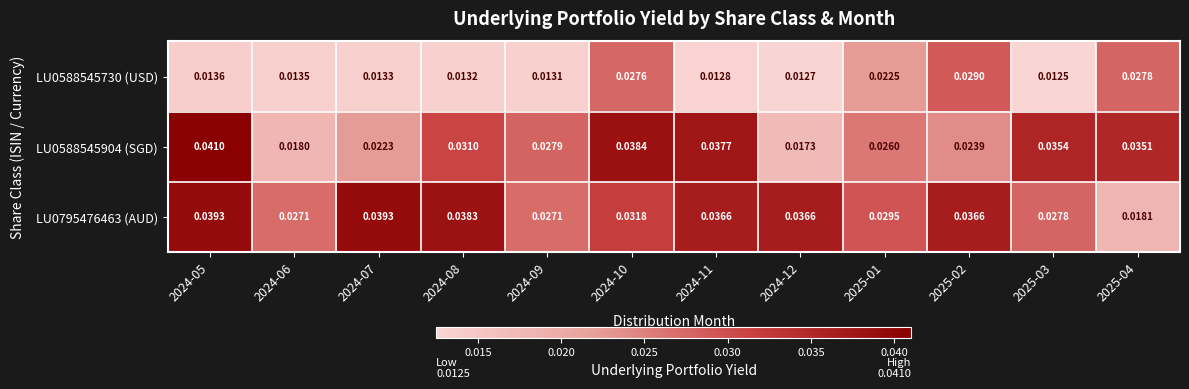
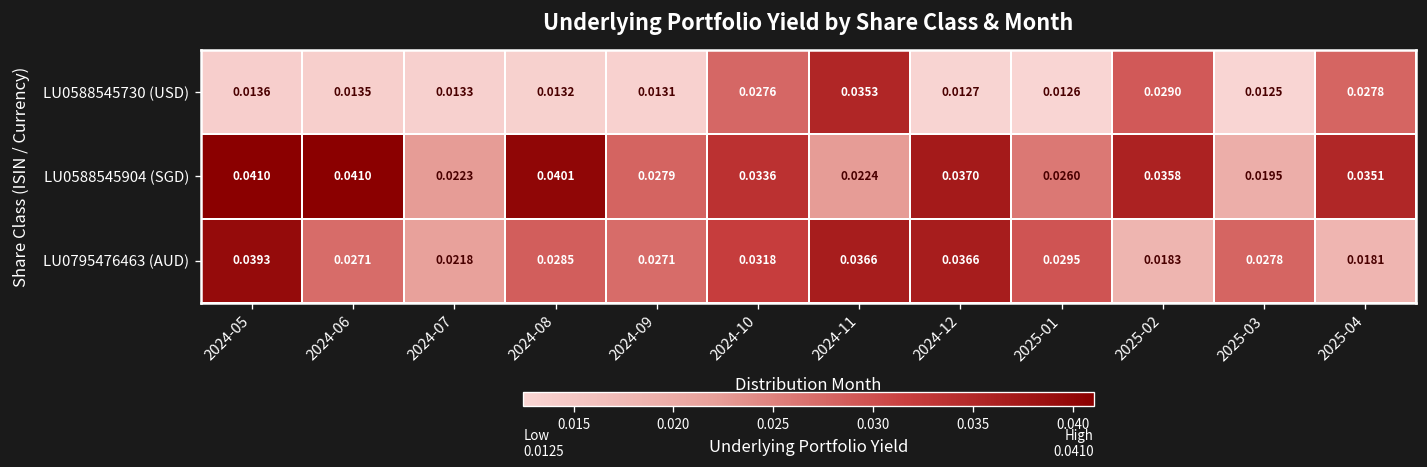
LU0588545730 (USD), 2024-11: 0.0128 -> 0.0353
LU0588545730 (USD), 2025-01: 0.0225 -> 0.0126
LU0588545904 (SGD), 2024-06: 0.0180 -> 0.0410
LU0588545904 (SGD), 2024-08: 0.0310 -> 0.0401
LU0588545904 (SGD), 2024-10: 0.0384 -> 0.0336
LU0588545904 (SGD), 2024-11: 0.0377 -> 0.0224
LU0588545904 (SGD), 2024-12: 0.0173 -> 0.0370
LU0588545904 (SGD), 2025-02: 0.0239 -> 0.0358
LU0588545904 (SGD), 2025-03: 0.0354 -> 0.0195
LU0795476463 (AUD), 2024-07: 0.0393 -> 0.0218
LU0795476463 (AUD), 2024-08: 0.0383 -> 0.0285
LU0795476463 (AUD), 2025-02: 0.0366 -> 0.0183
